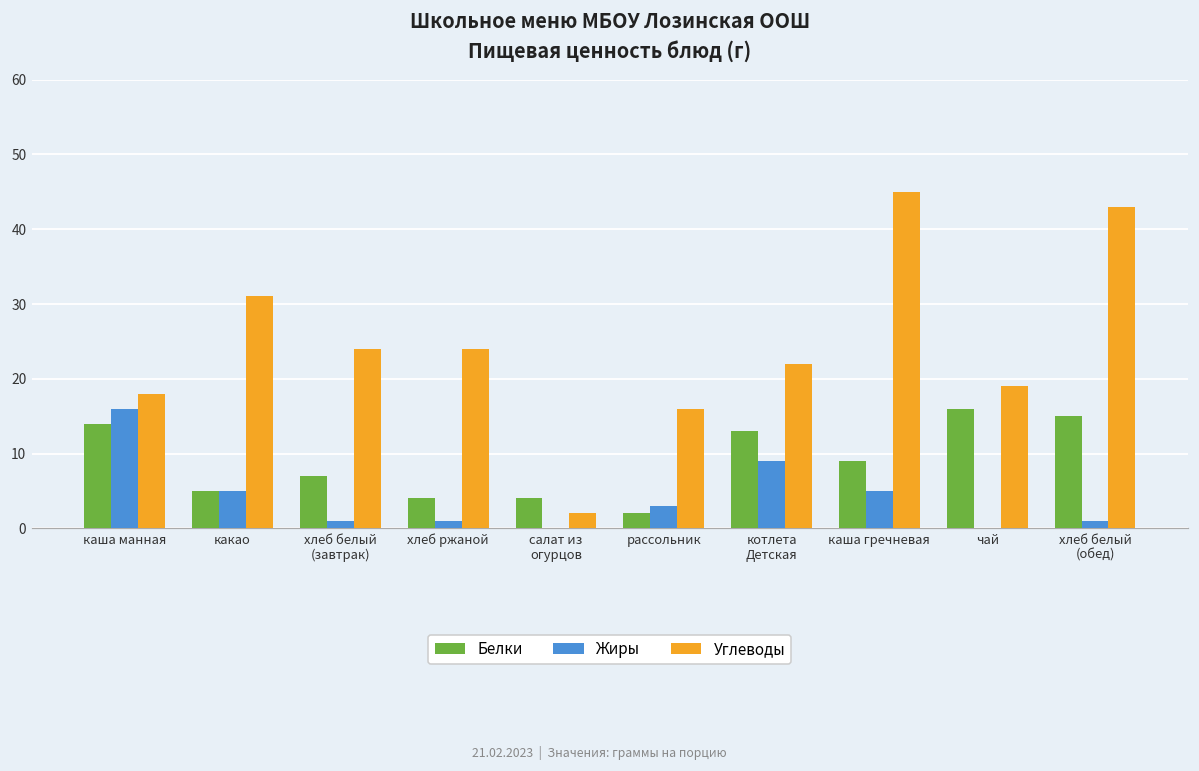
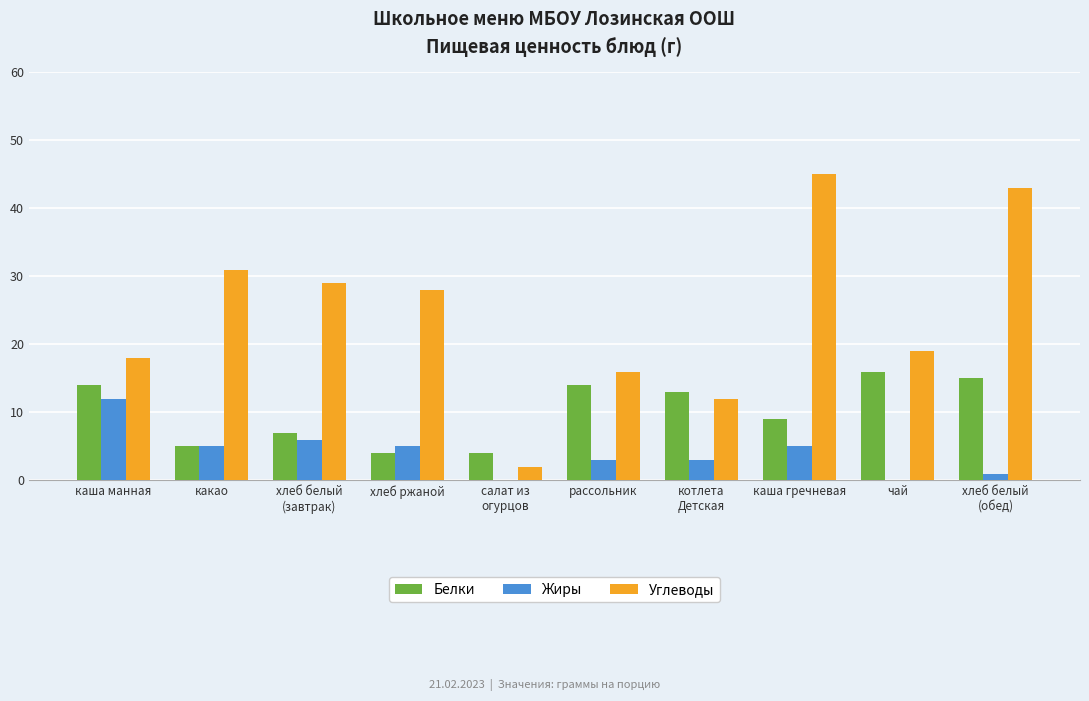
Жиры, каша манная: 16 -> 12
Жиры, хлеб белый (завтрак): 1 -> 6
Углеводы, хлеб белый (завтрак): 24 -> 29
Жиры, хлеб ржаной: 1 -> 5
Углеводы, хлеб ржаной: 24 -> 28
Белки, рассольник: 2 -> 14
Жиры, котлета Детская: 9 -> 3
Углеводы, котлета Детская: 22 -> 12
